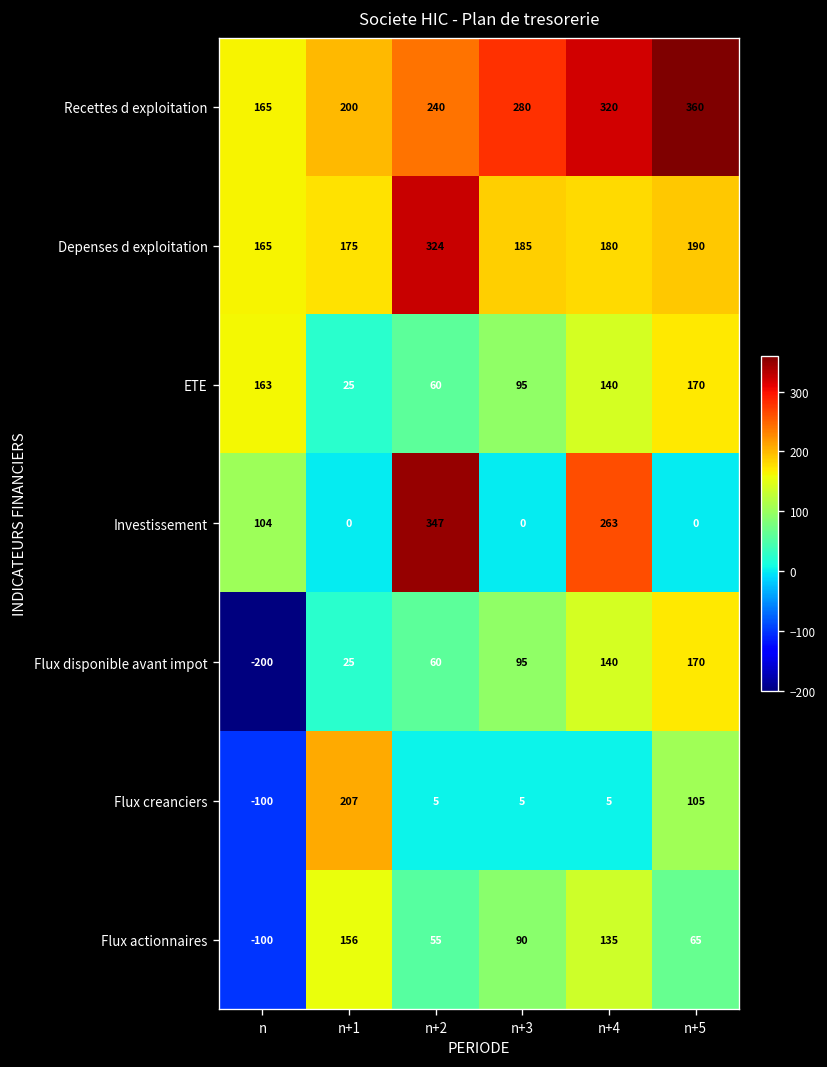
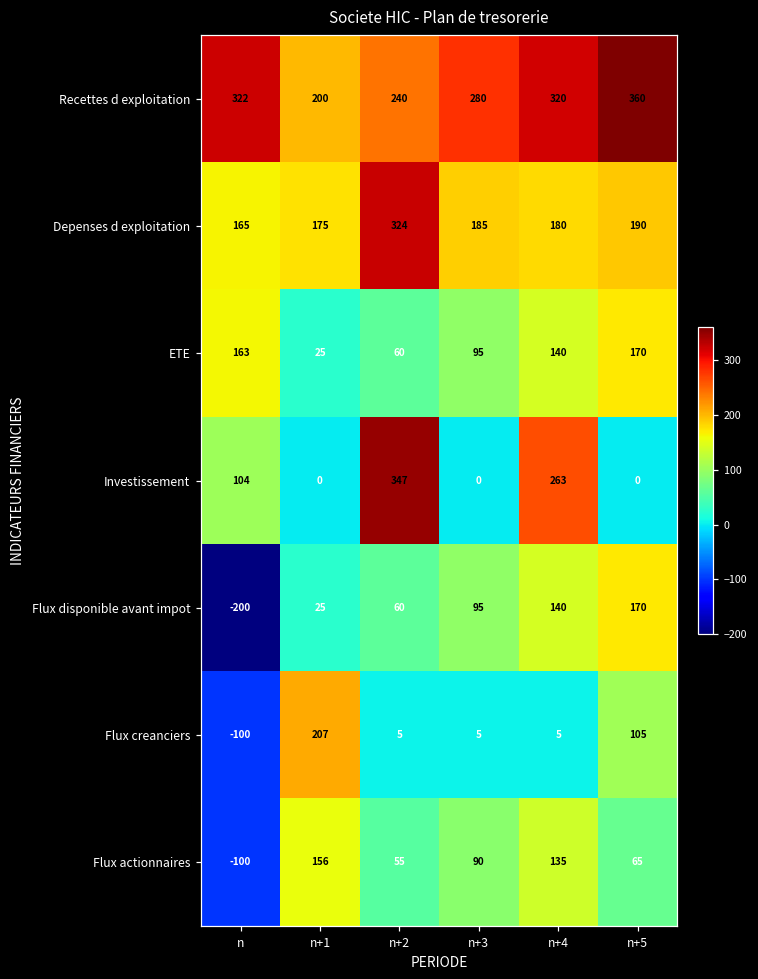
Recettes d exploitation, n: 165 -> 322
